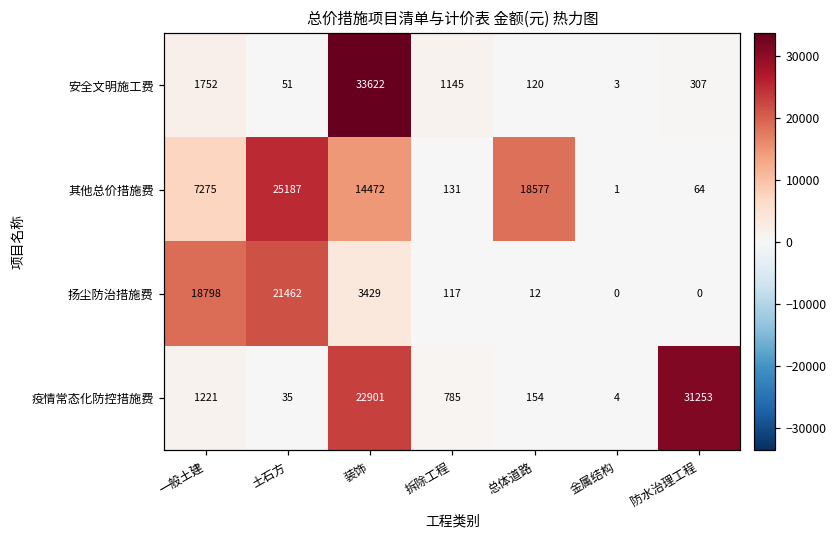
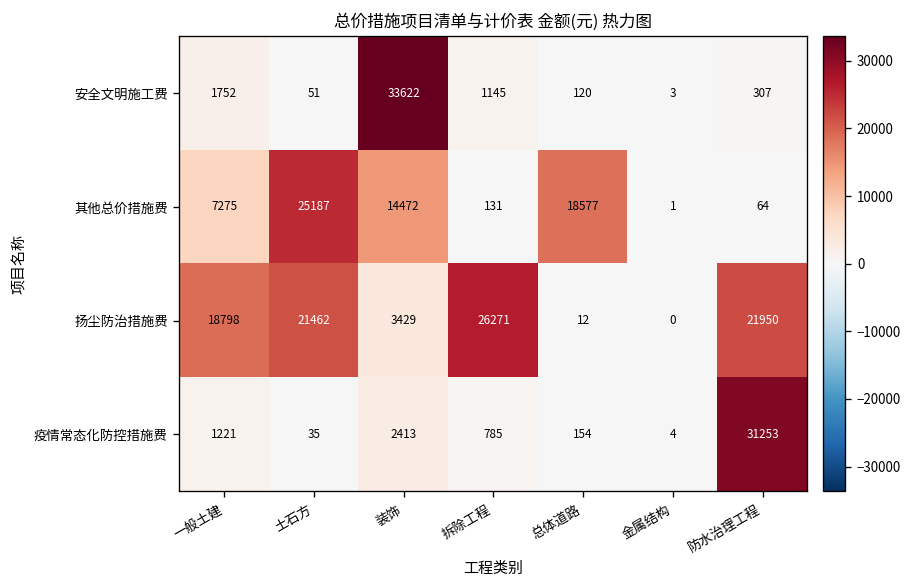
扬尘防治措施费, 拆除工程: 117 -> 26271
扬尘防治措施费, 防水治理工程: 0 -> 21950
疫情常态化防控措施费, 装饰: 22901 -> 2413
